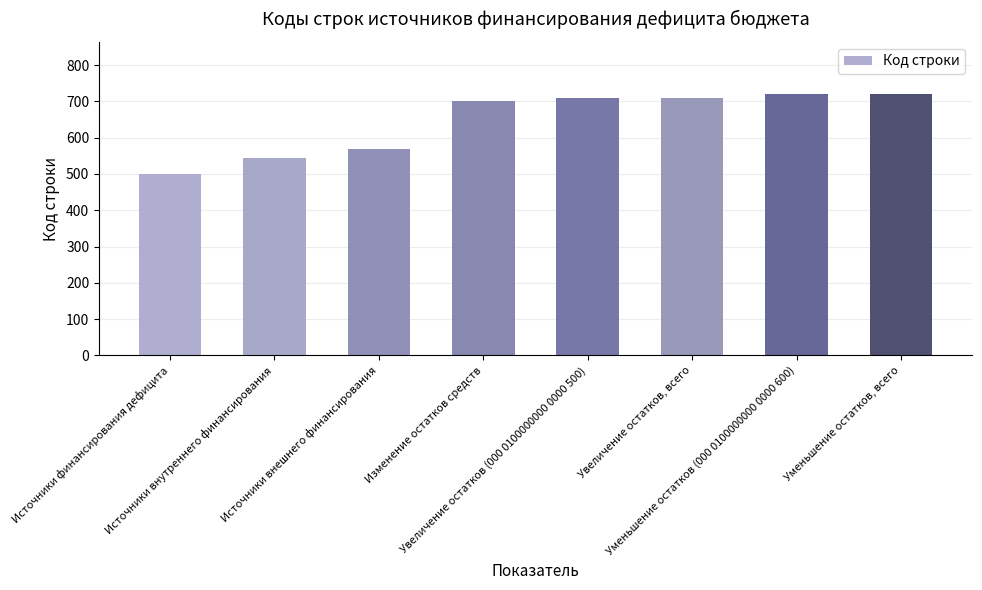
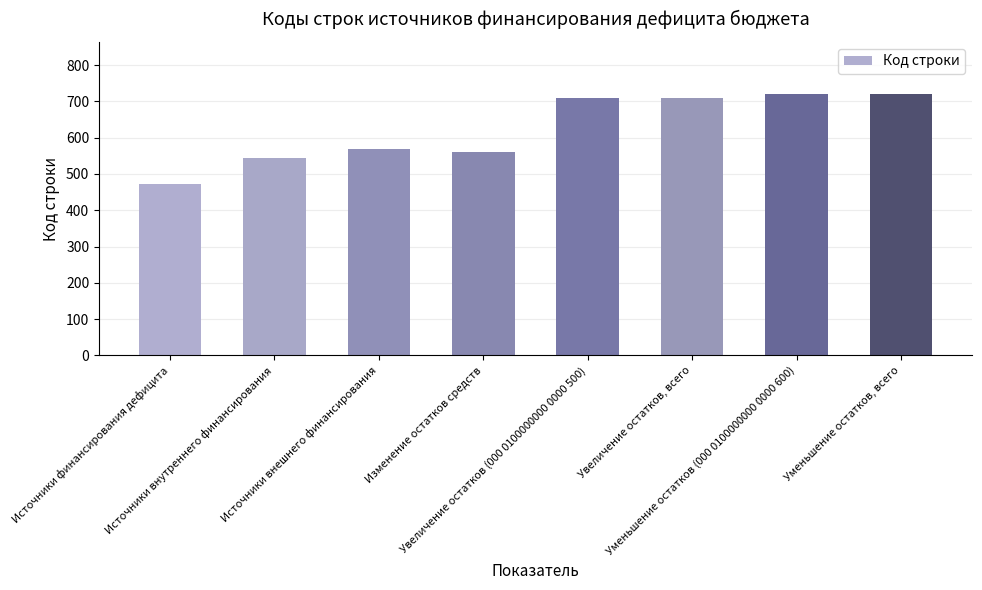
Источники финансирования дефицита: 500 -> 470
Изменение остатков средств: 700 -> 560
